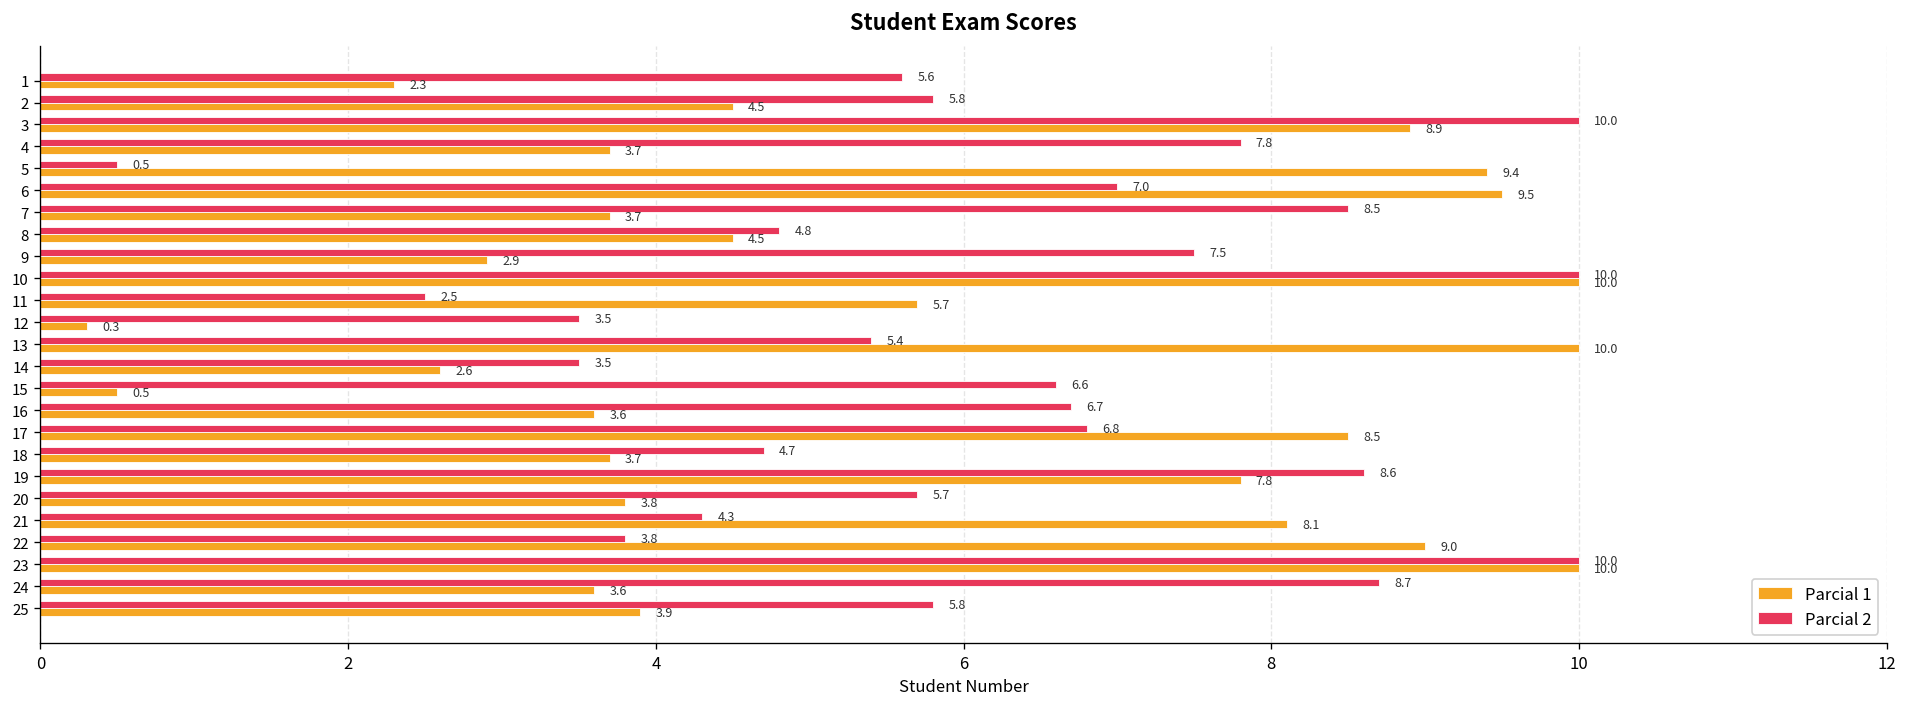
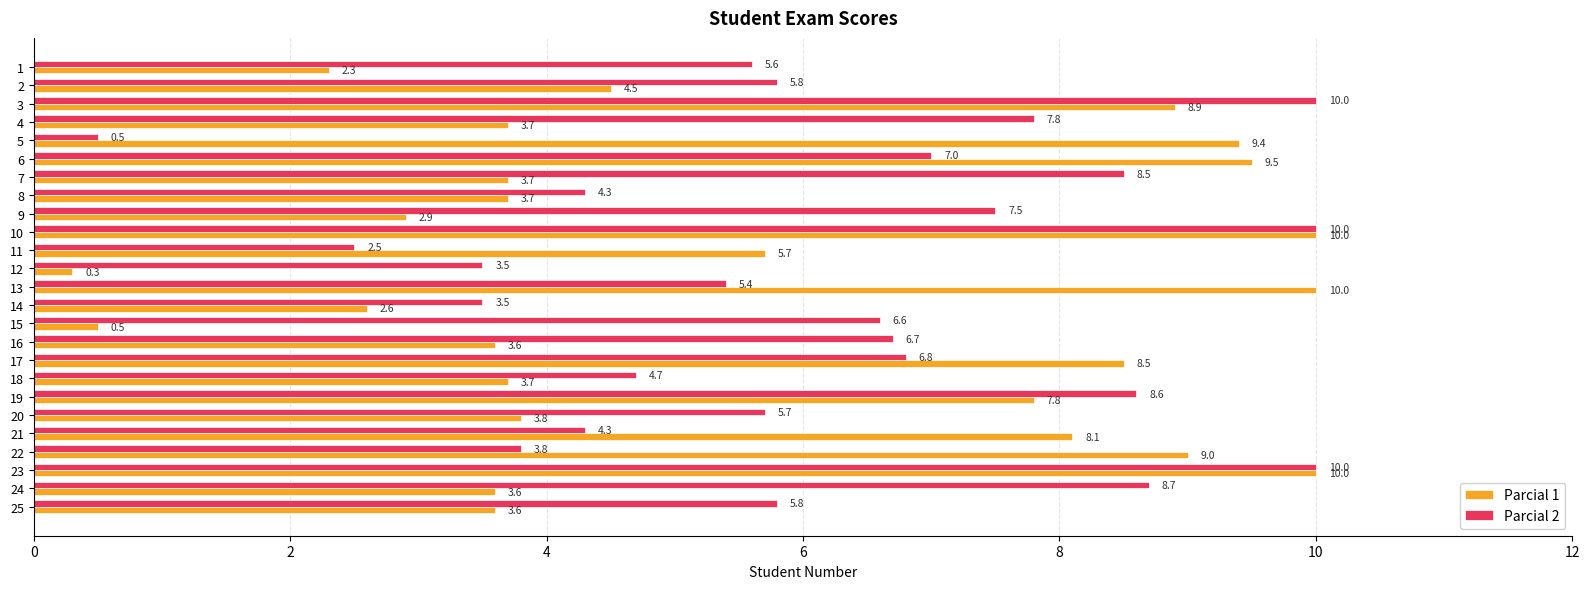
Parcial 2, 8: 4.8 -> 4.3
Parcial 1, 8: 4.5 -> 3.7
Parcial 1, 25: 3.9 -> 3.6
